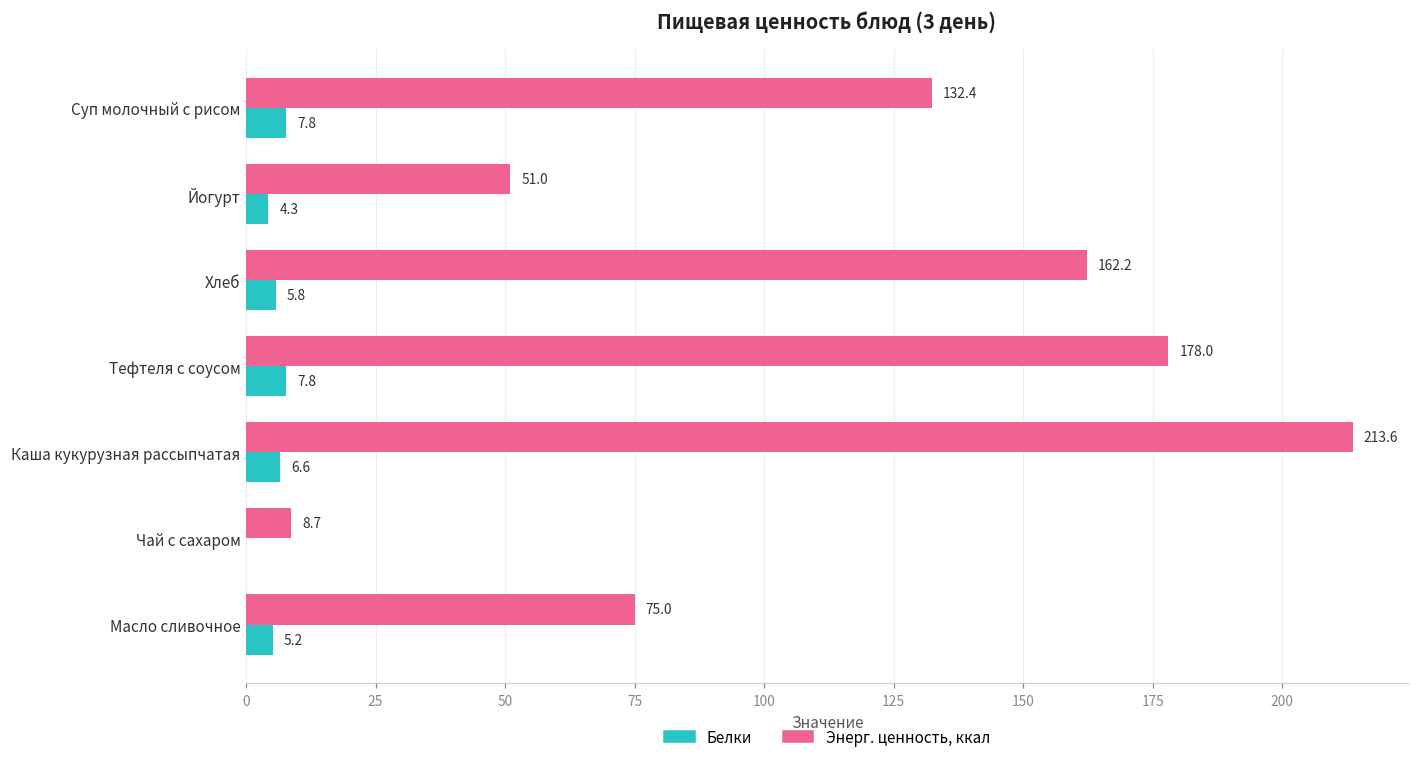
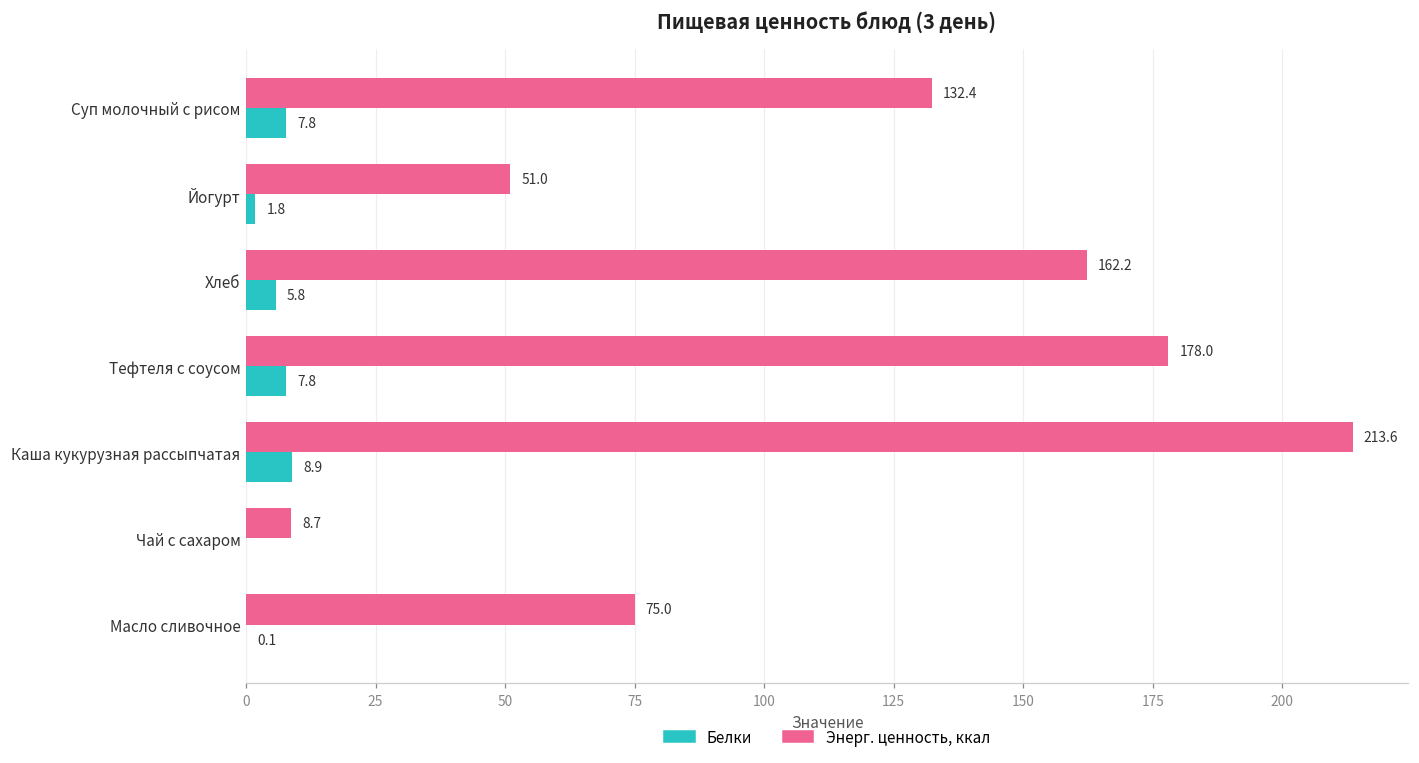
Белки, Йогурт: 4.3 -> 1.8
Белки, Каша кукурузная рассыпчатая: 6.6 -> 8.9
Белки, Масло сливочное: 5.2 -> 0.1
